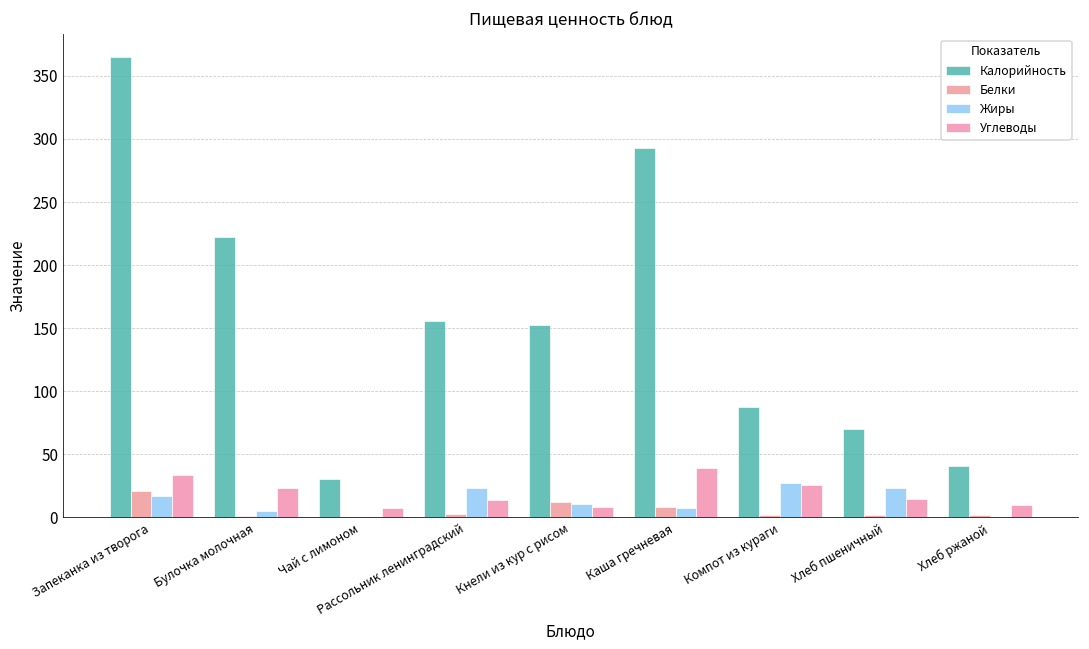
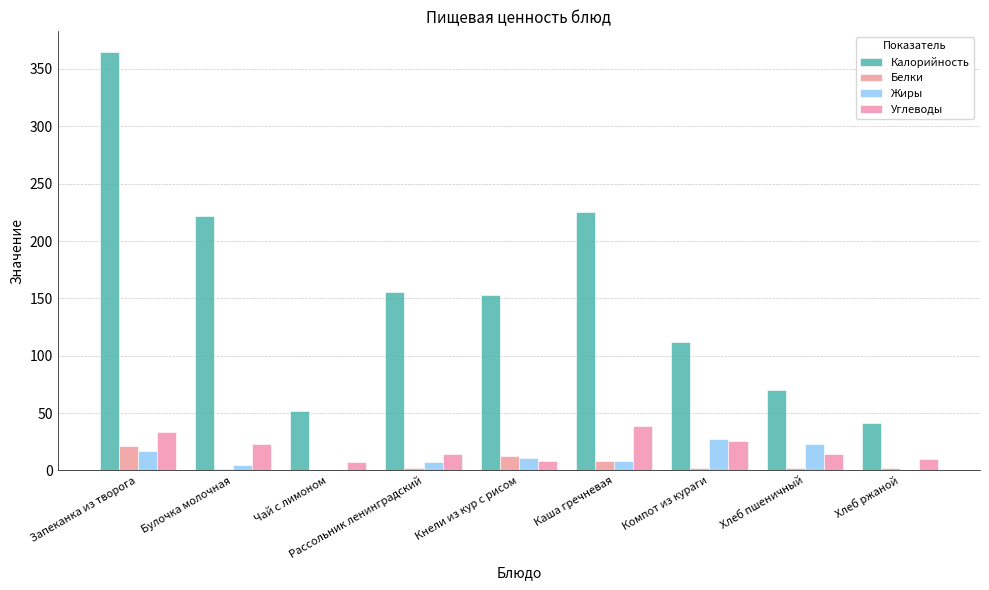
Калорийность, Чай с лимоном: 31 -> 52
Жиры, Рассольник ленинградский: 23 -> 7
Калорийность, Каша гречневая: 293 -> 226
Калорийность, Компот из кураги: 87 -> 112
